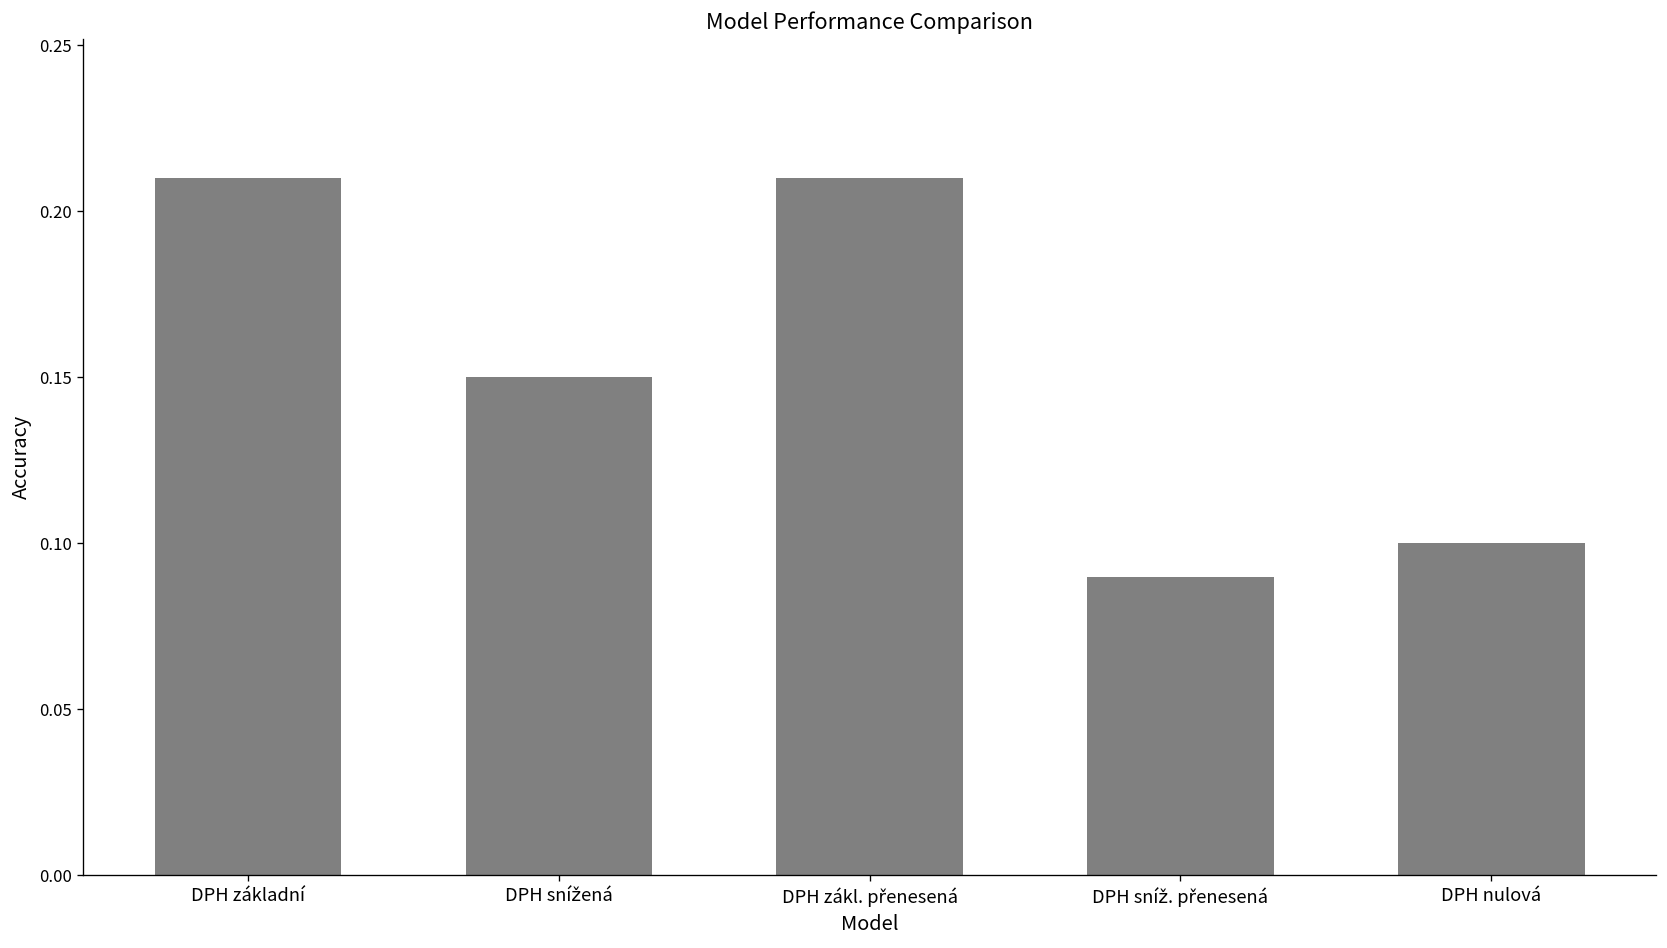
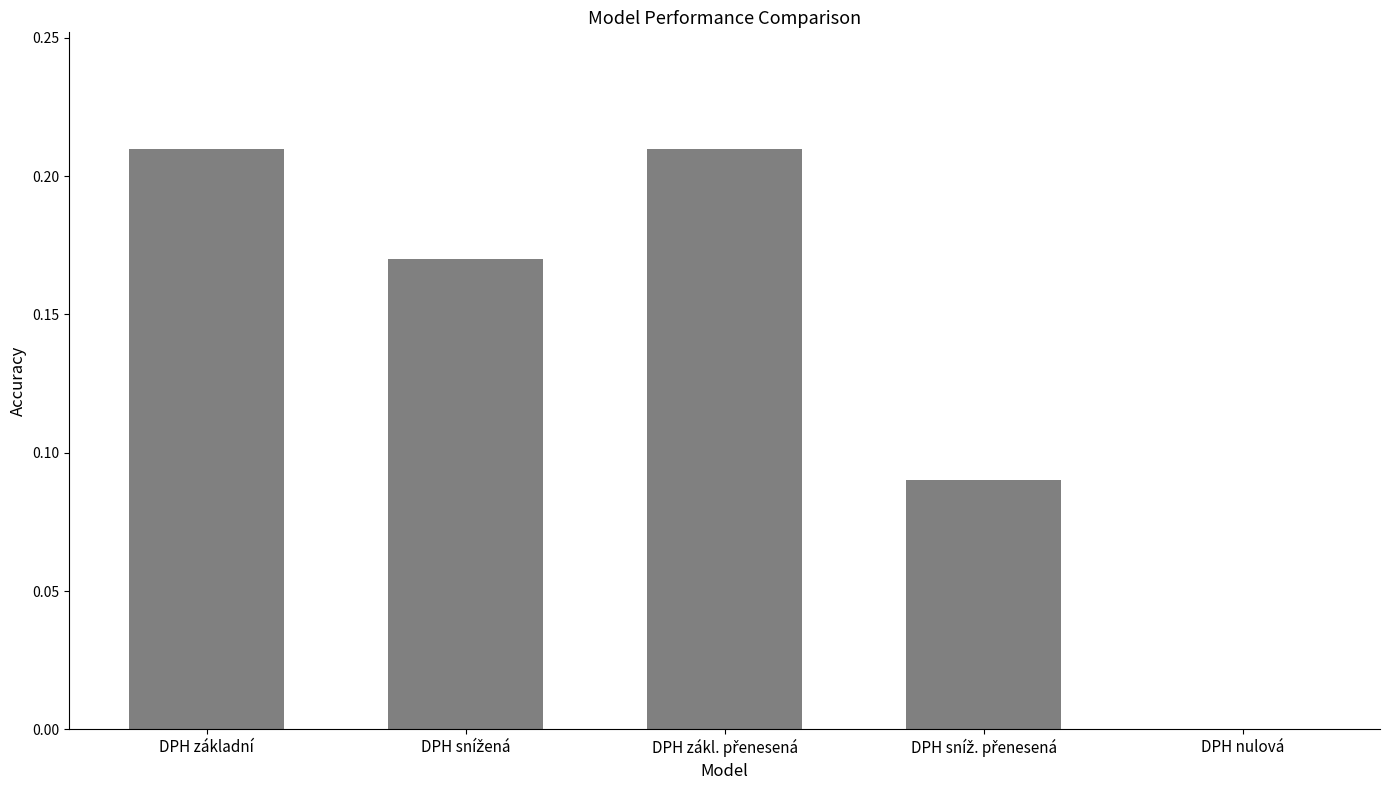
DPH snížená: 0.15 -> 0.17
DPH nulová: 0.1 -> 0.0
